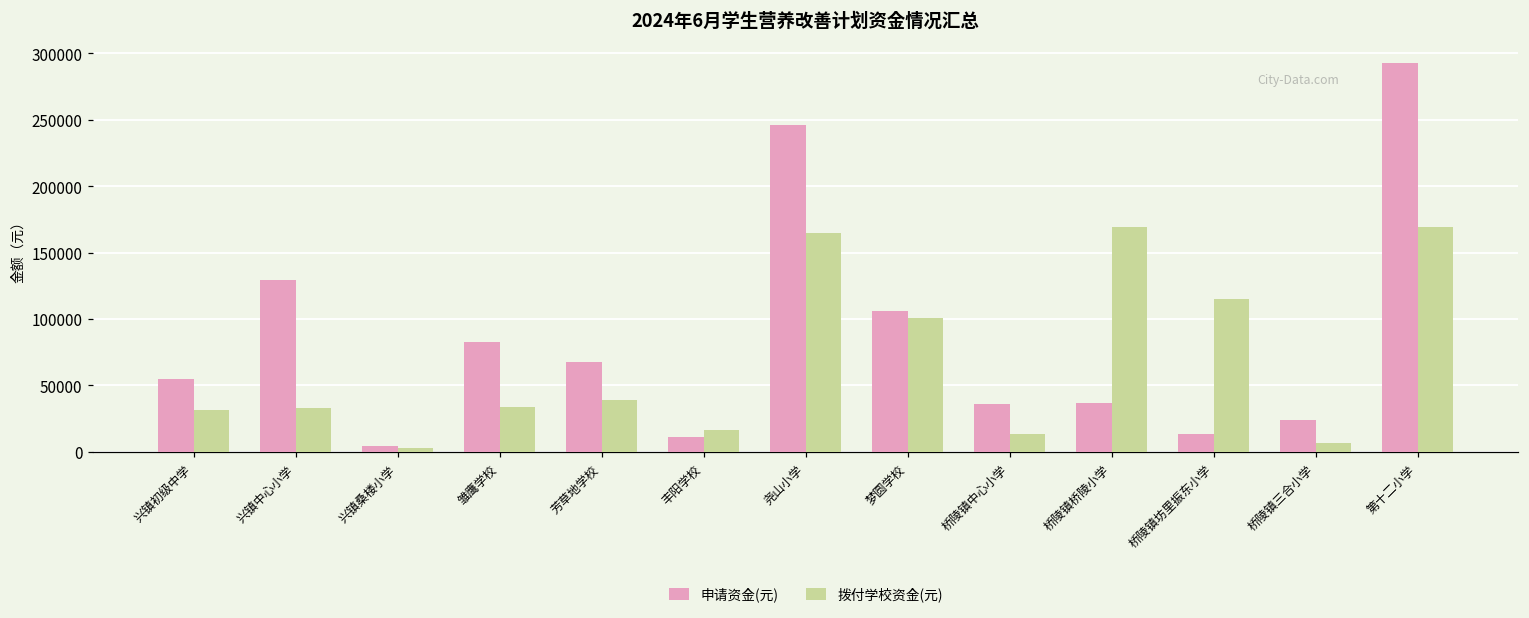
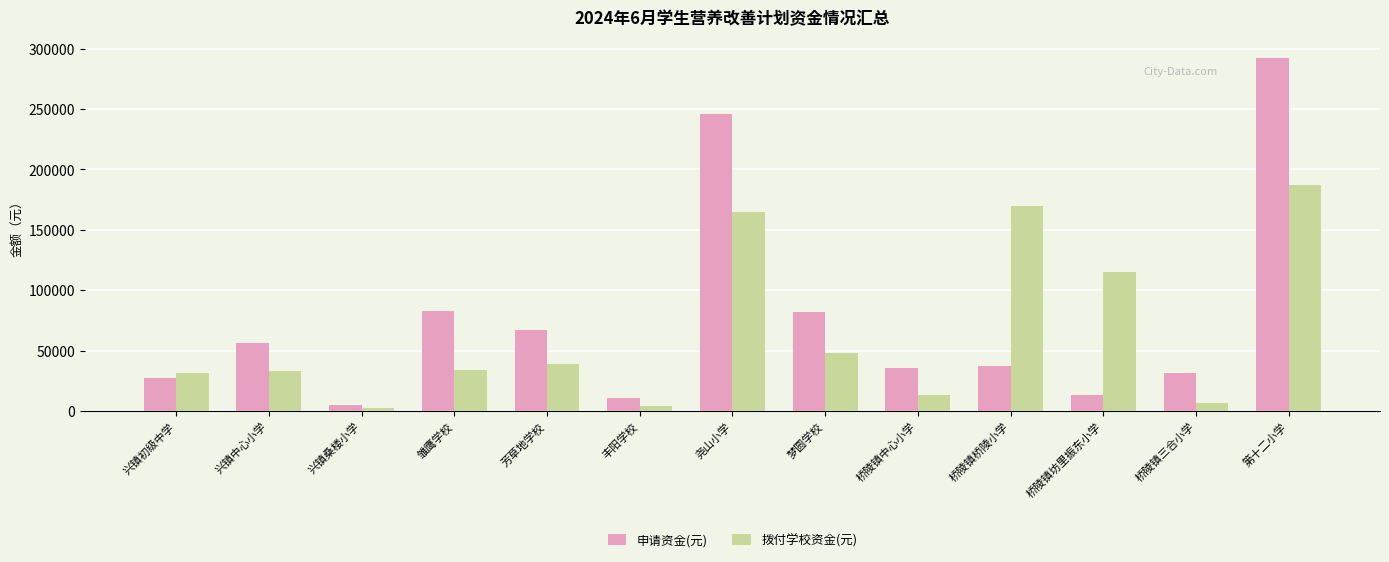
申请资金(元), 兴镇初级中学: 55000 -> 28000
申请资金(元), 兴镇中心小学: 129000 -> 57000
拨付学校资金(元), 丰阳学校: 17000 -> 4000
申请资金(元), 梦圆学校: 106000 -> 82000
拨付学校资金(元), 梦圆学校: 101000 -> 48000
申请资金(元), 桥陵镇三合小学: 24000 -> 31000
拨付学校资金(元), 第十二小学: 170000 -> 187000
